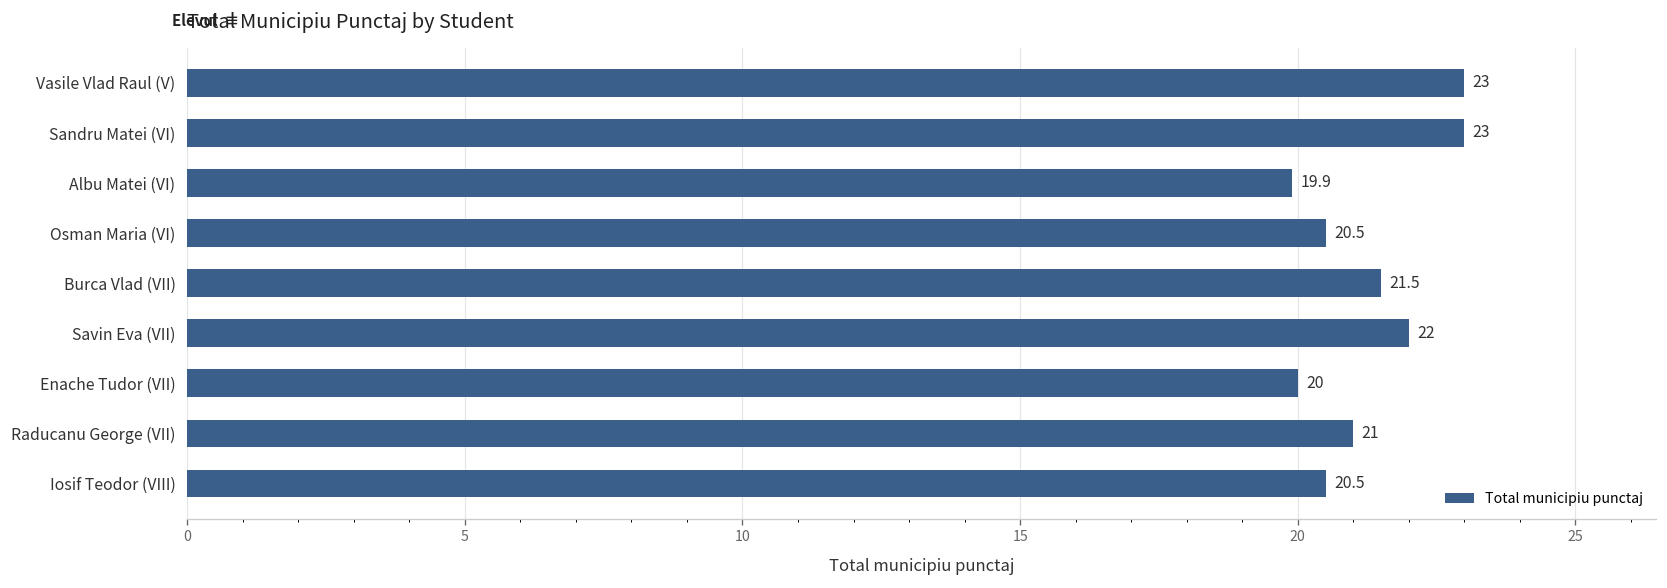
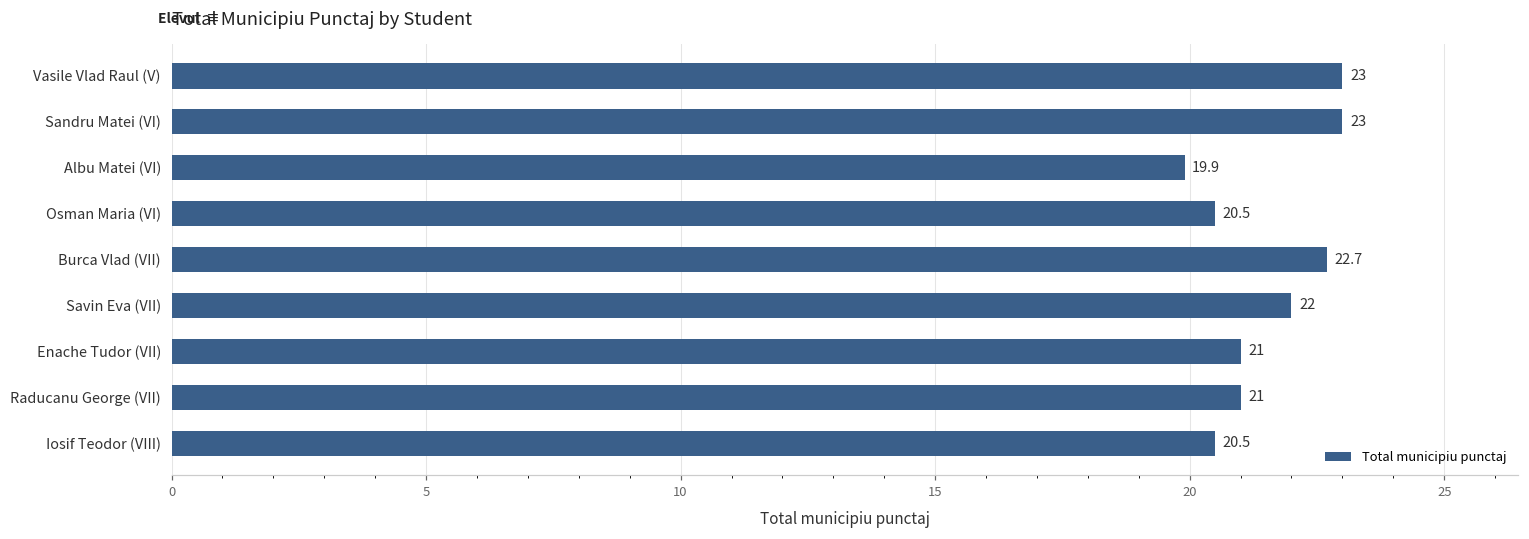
Burca Vlad (VII): 21.5 -> 22.7
Enache Tudor (VII): 20 -> 21
